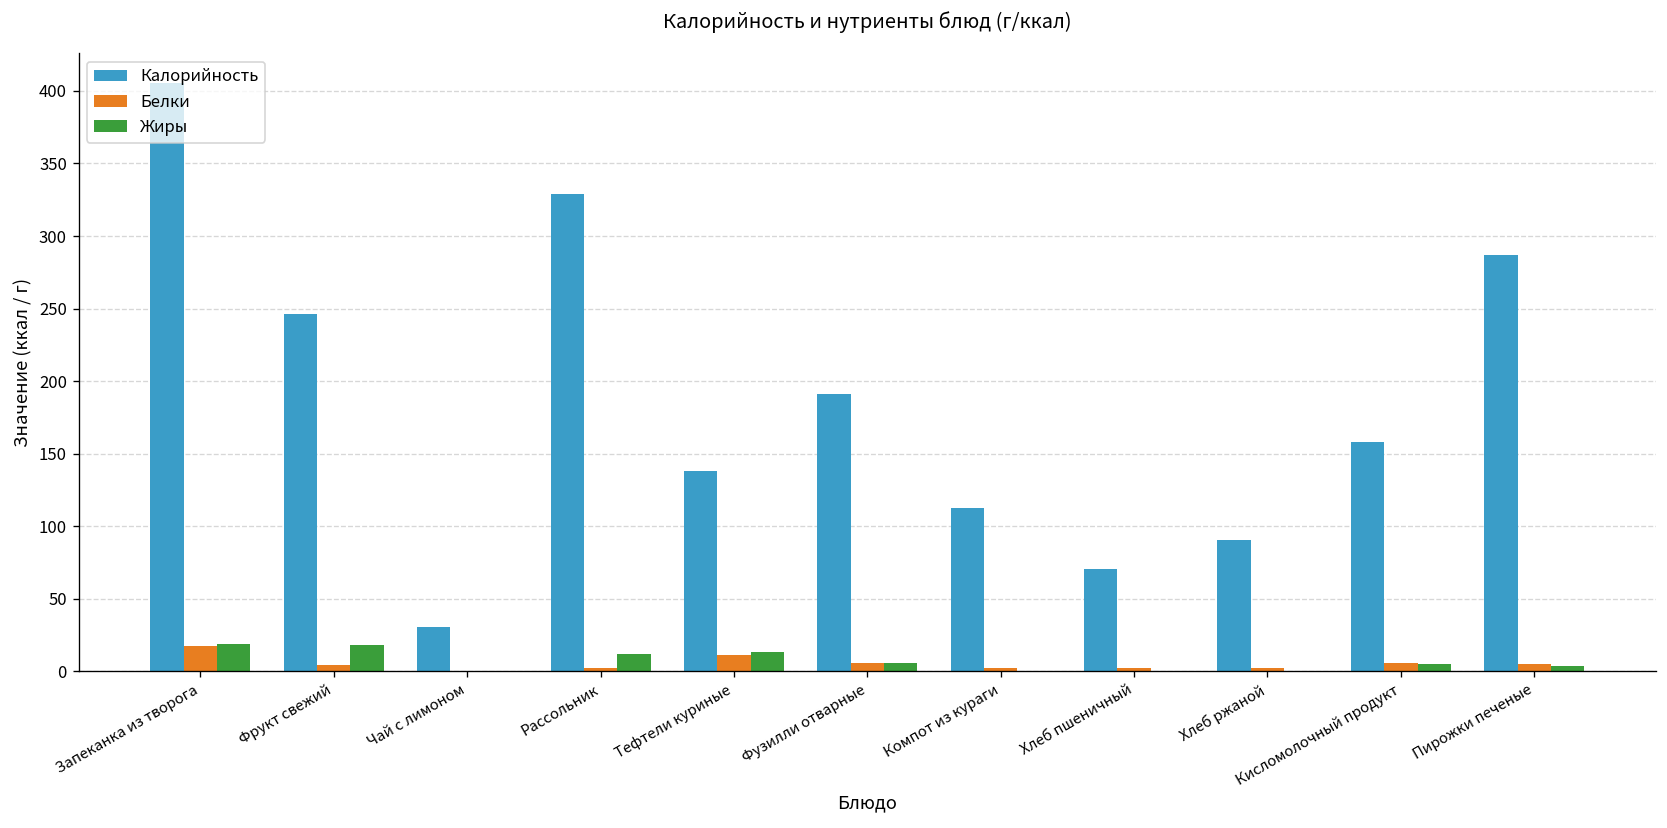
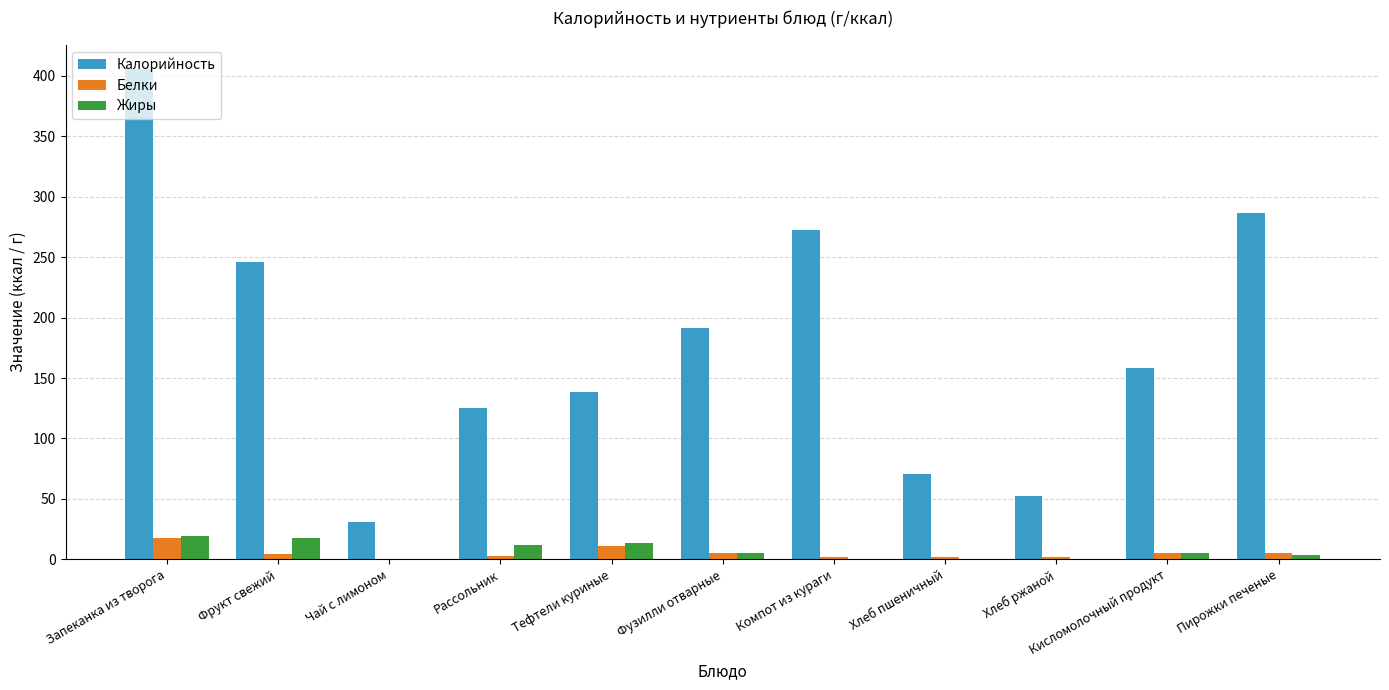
Калорийность, Рассольник: 329 -> 125
Калорийность, Компот из кураги: 112 -> 273
Калорийность, Хлеб ржаной: 91 -> 52
